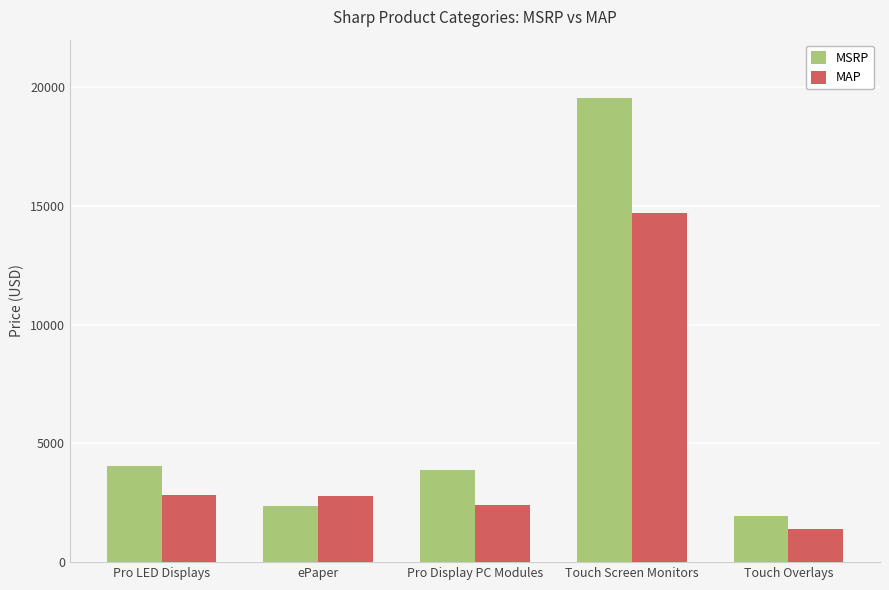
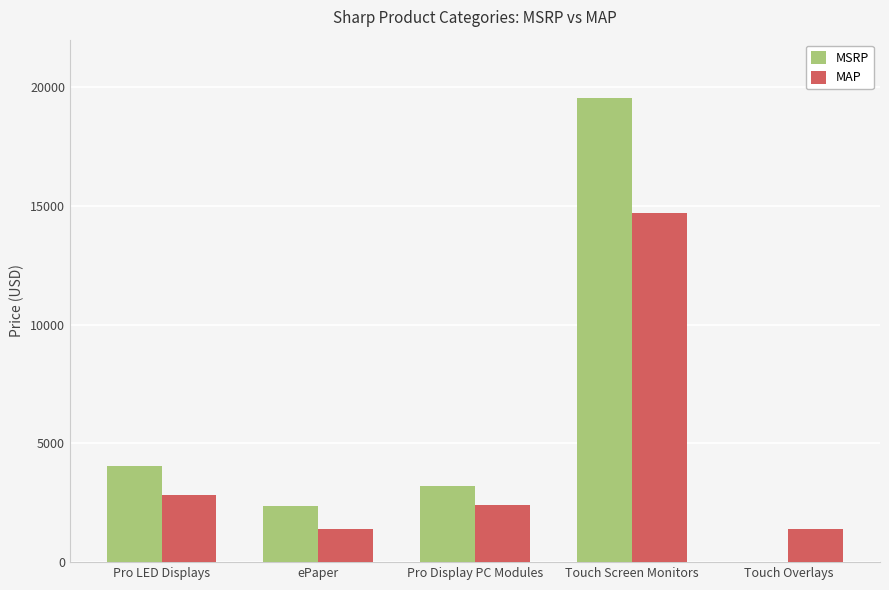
MAP, ePaper: 2800 -> 1400
MSRP, Pro Display PC Modules: 3900 -> 3200
MSRP, Touch Overlays: 1900 -> 0
